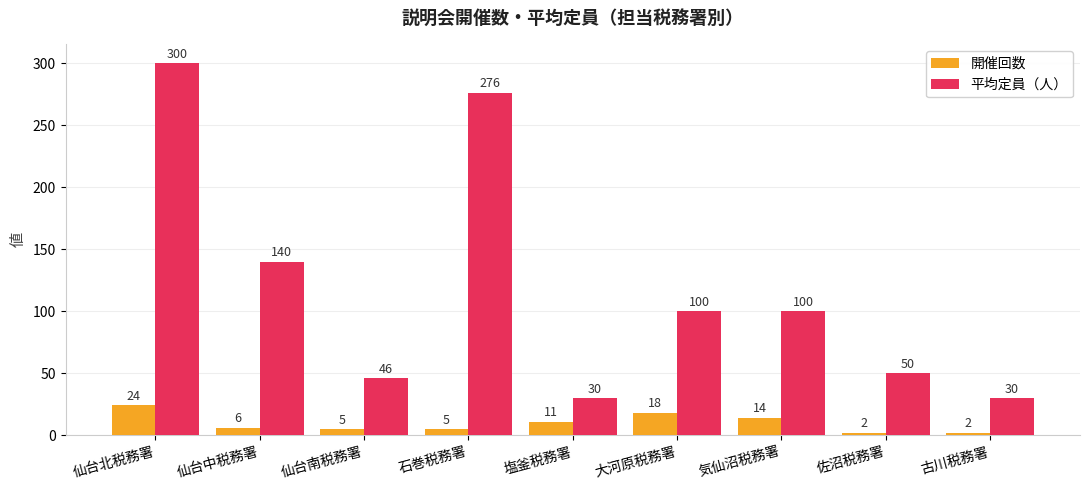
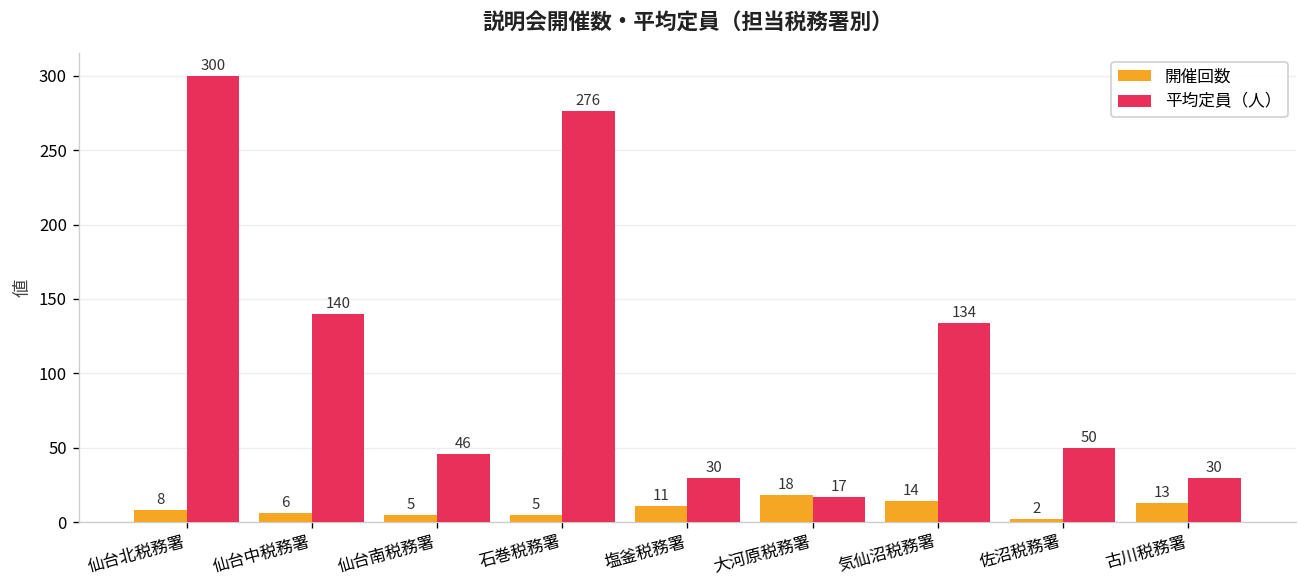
開催回数, 仙台北税務署: 24 -> 8
平均定員（人）, 大河原税務署: 100 -> 17
平均定員（人）, 気仙沼税務署: 100 -> 134
開催回数, 古川税務署: 2 -> 13
